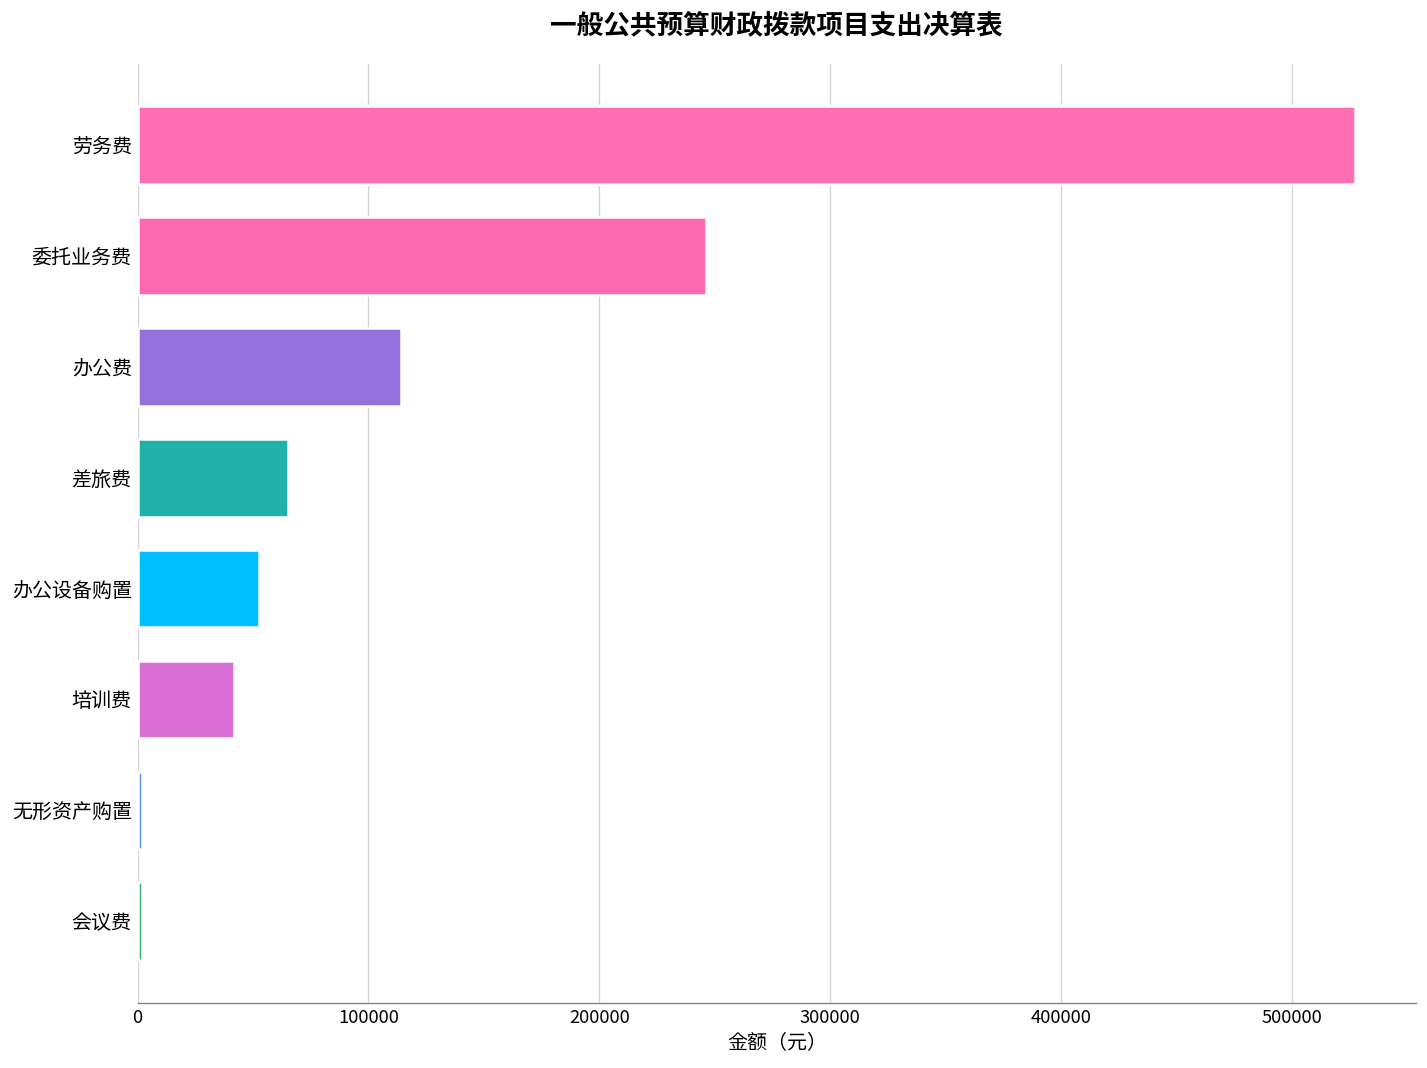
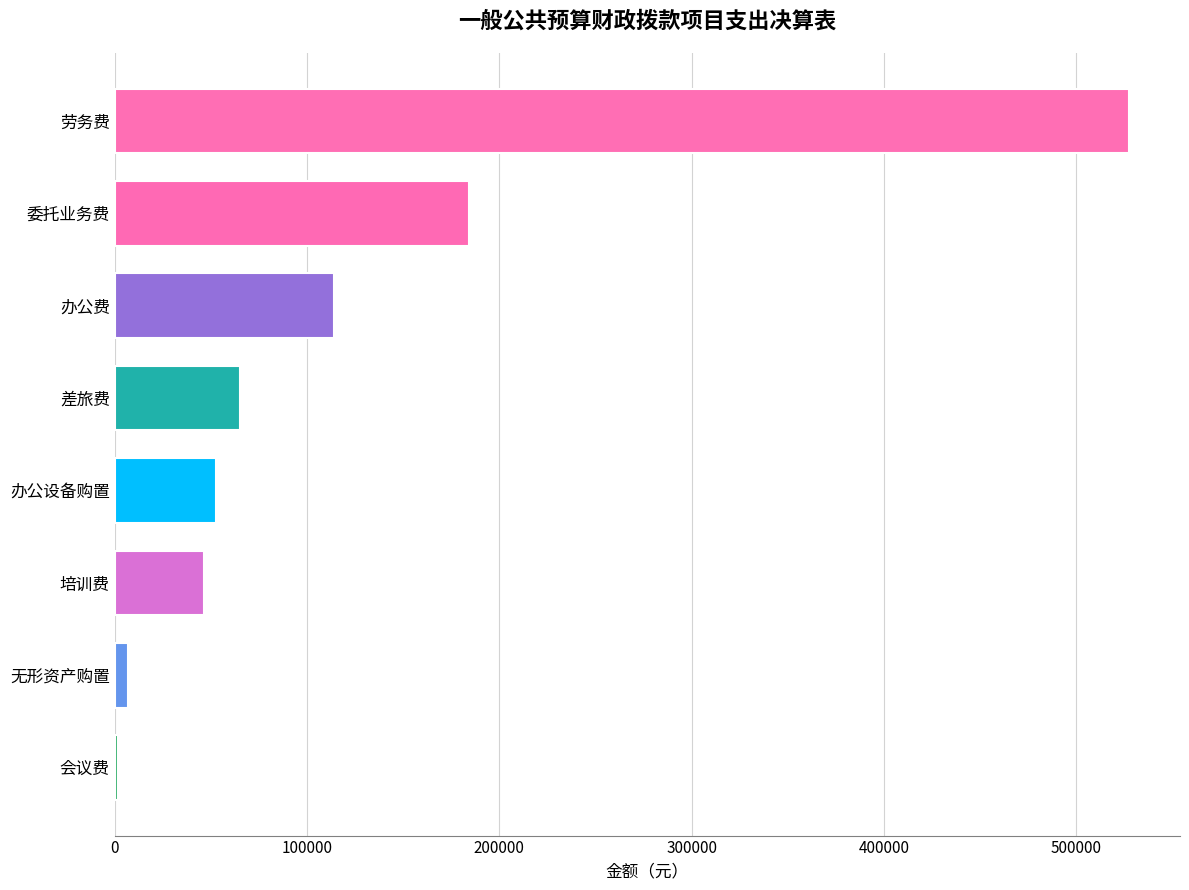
委托业务费: 246000 -> 184000
培训费: 42000 -> 47000
无形资产购置: 2000 -> 7000
